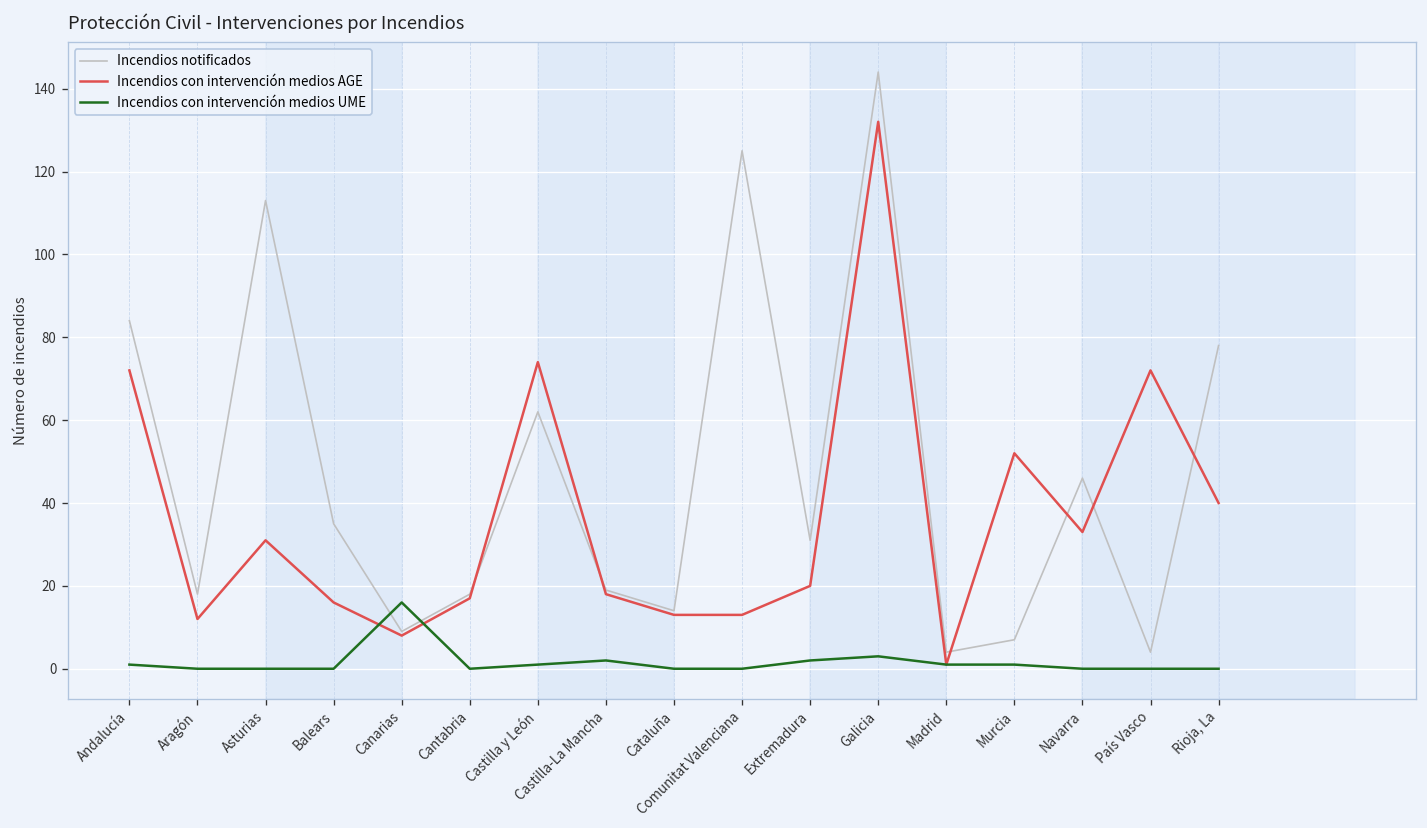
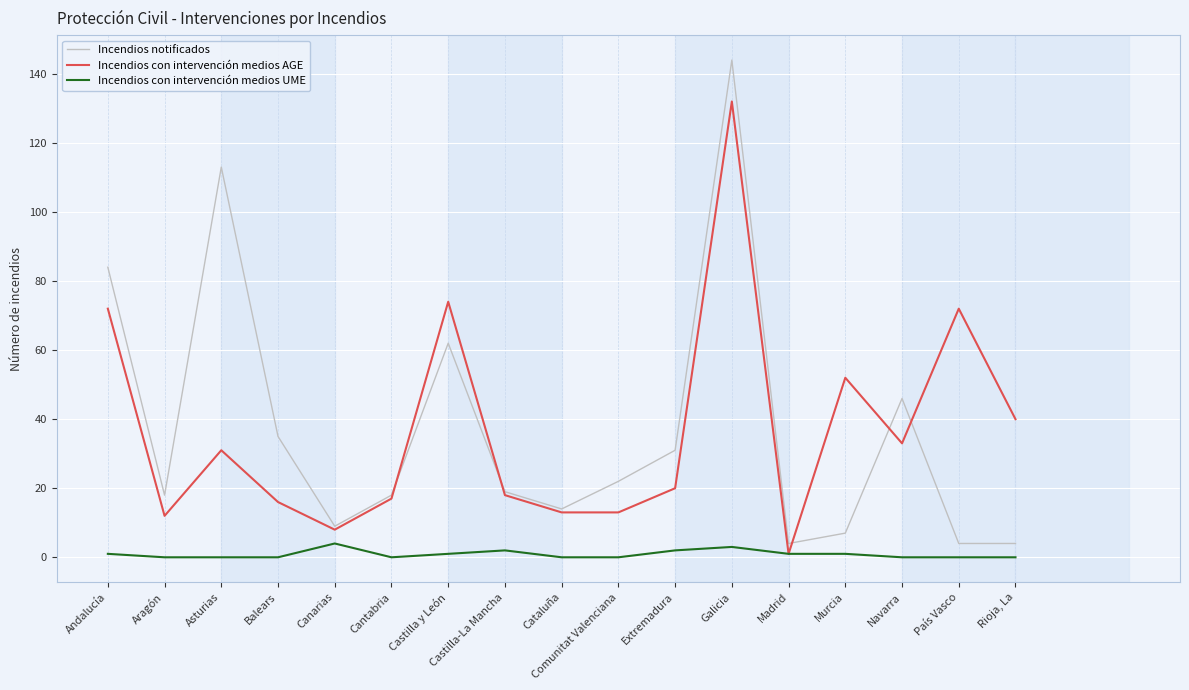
Incendios con intervención medios UME, Canarias: 16 -> 4
Incendios notificados, Comunitat Valenciana: 125 -> 22
Incendios notificados, Rioja, La: 78 -> 4
